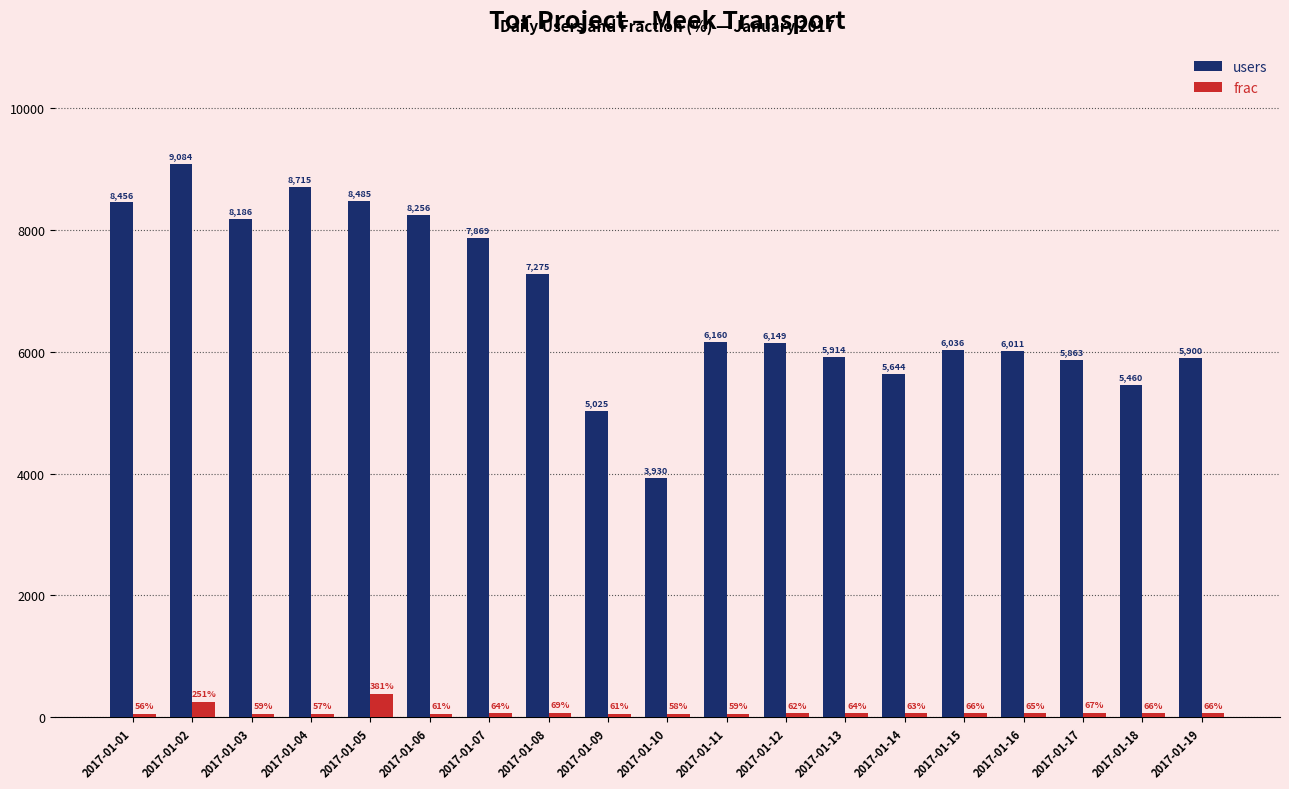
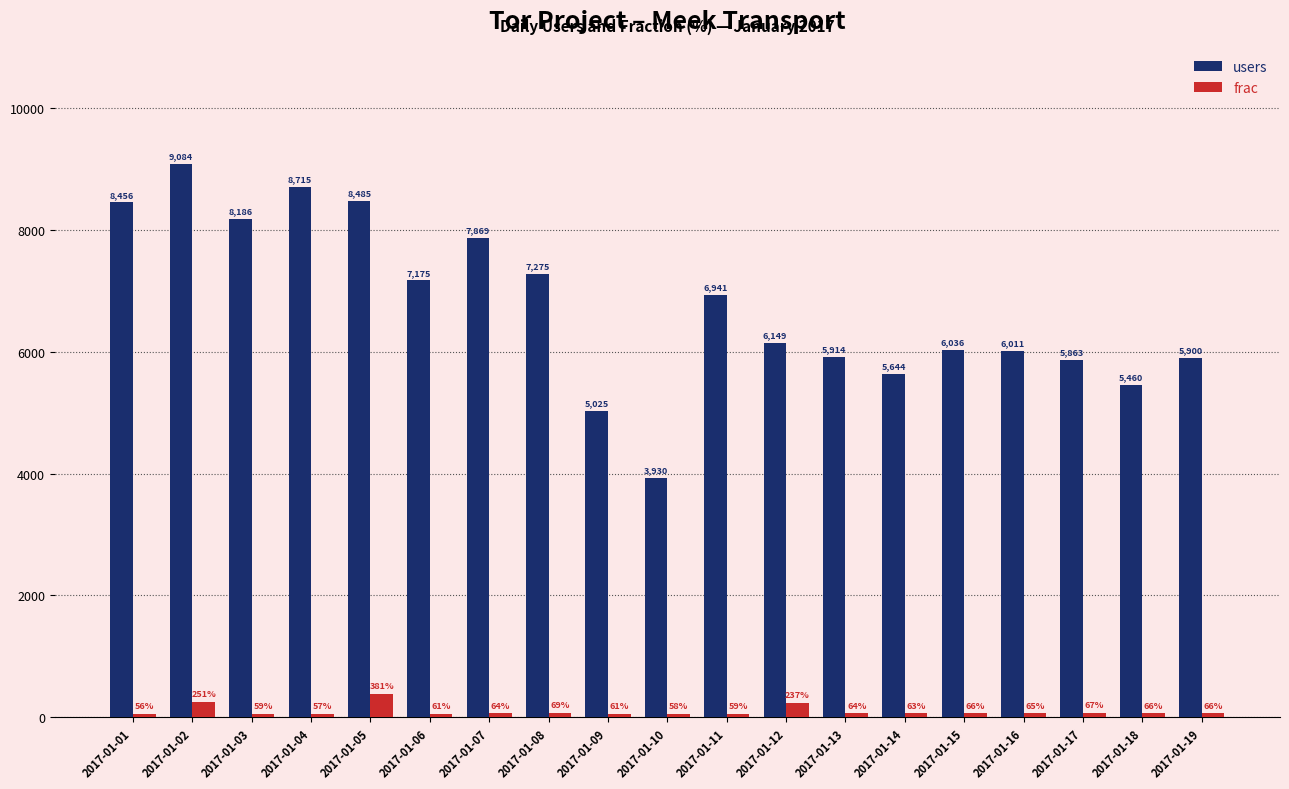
users, 2017-01-06: 8,256 -> 7,175
users, 2017-01-11: 6,160 -> 6,941
frac, 2017-01-12: 62% -> 237%
